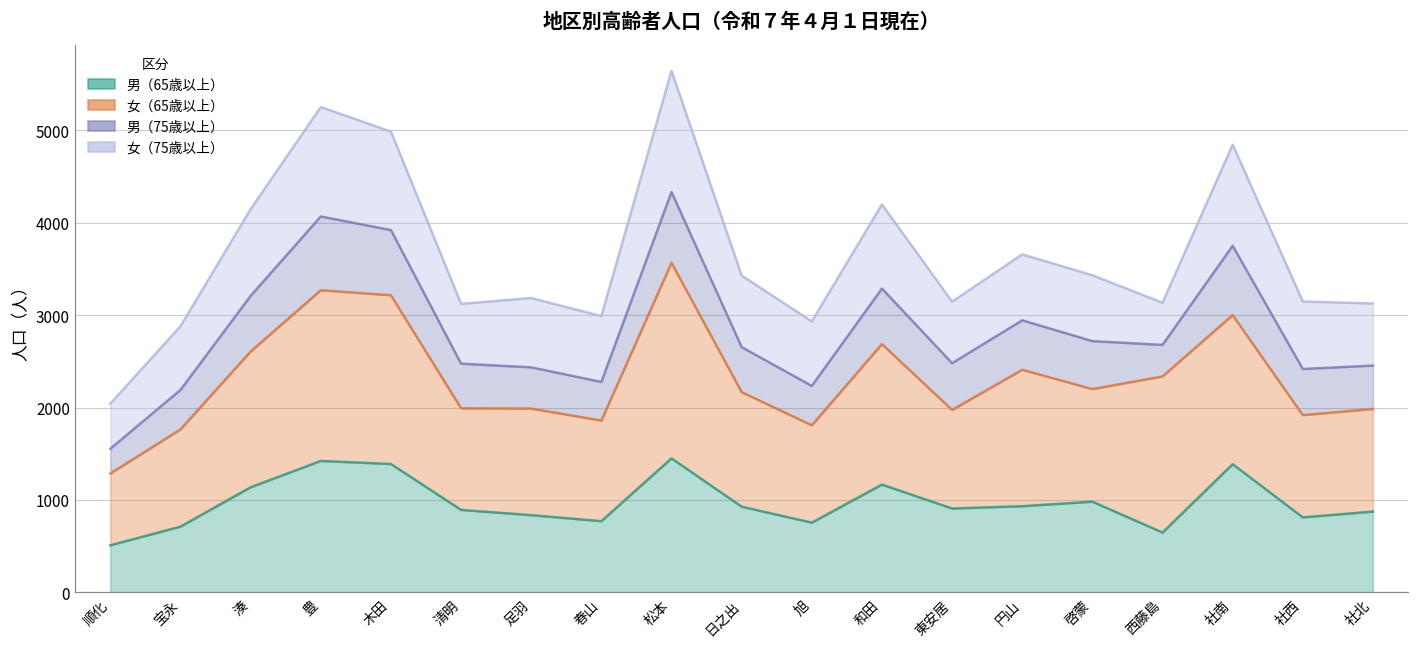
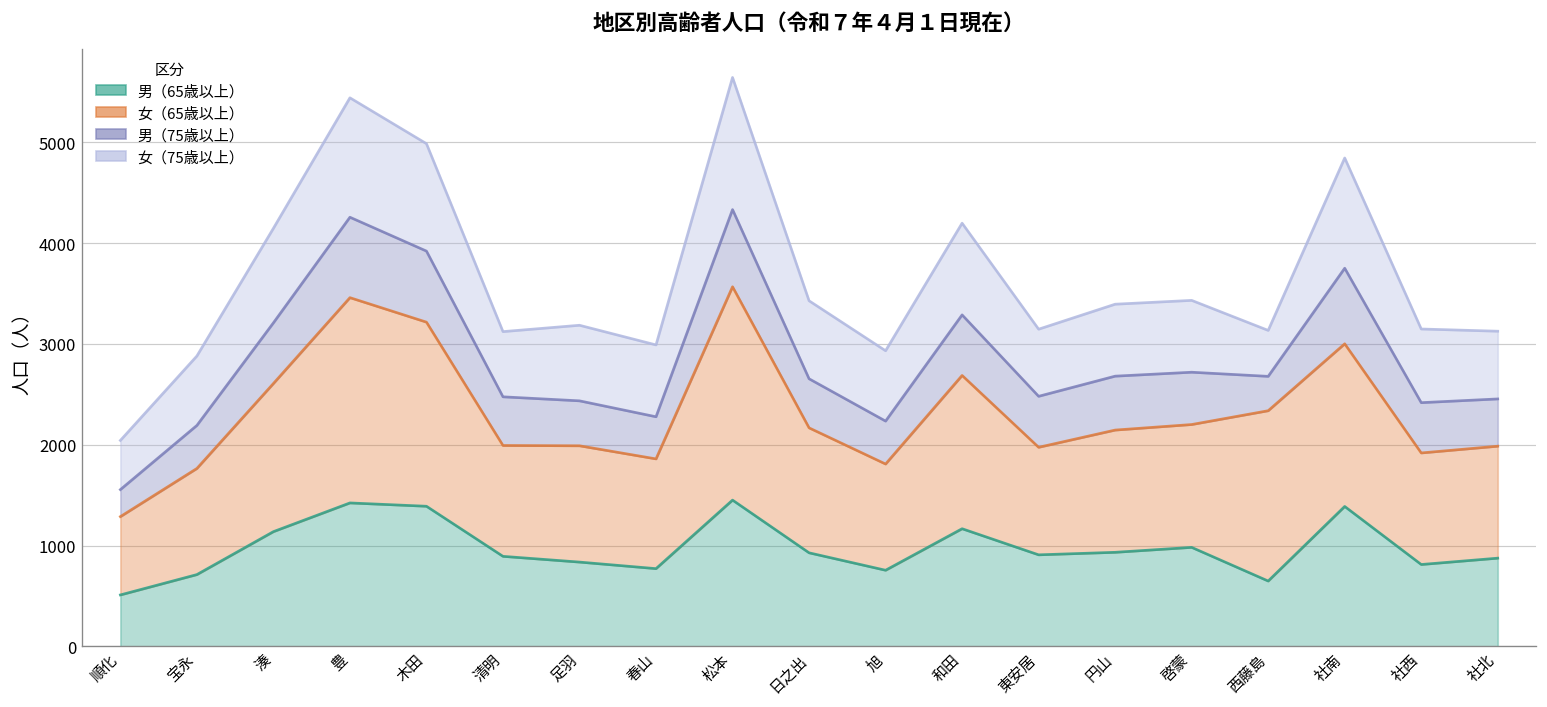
女（65歳以上）, 豊: 1800 -> 2000
女（65歳以上）, 円山: 1500 -> 1200
